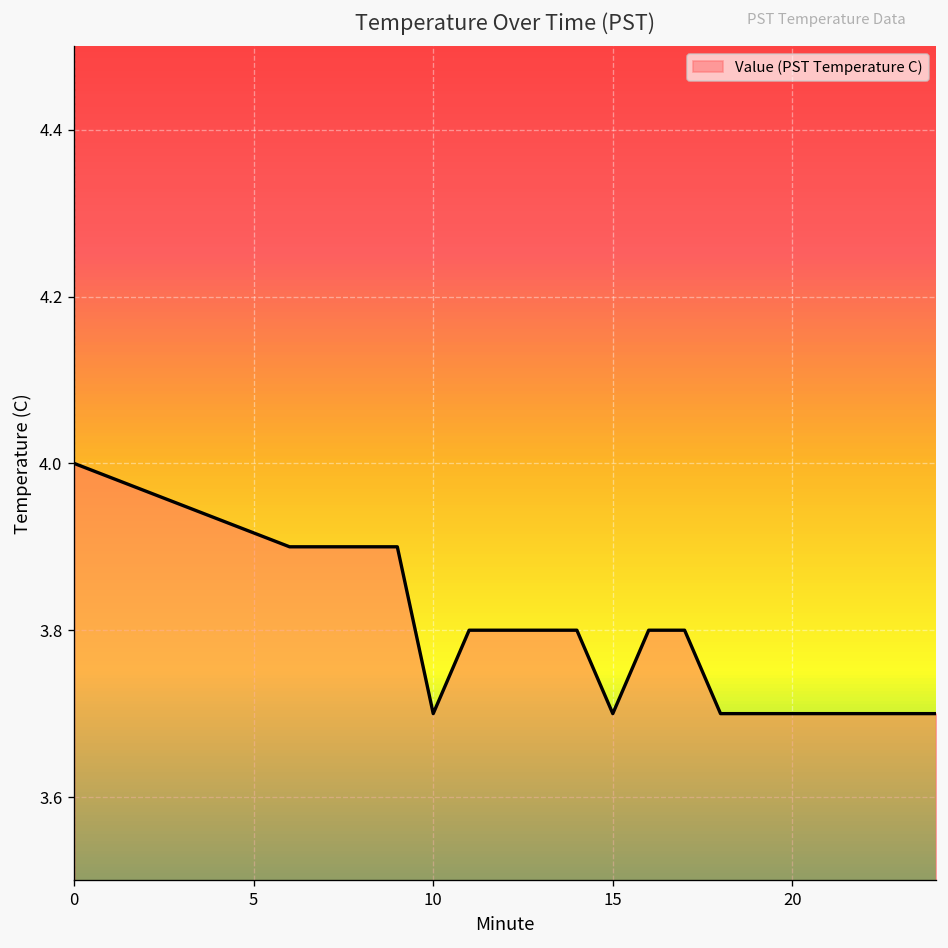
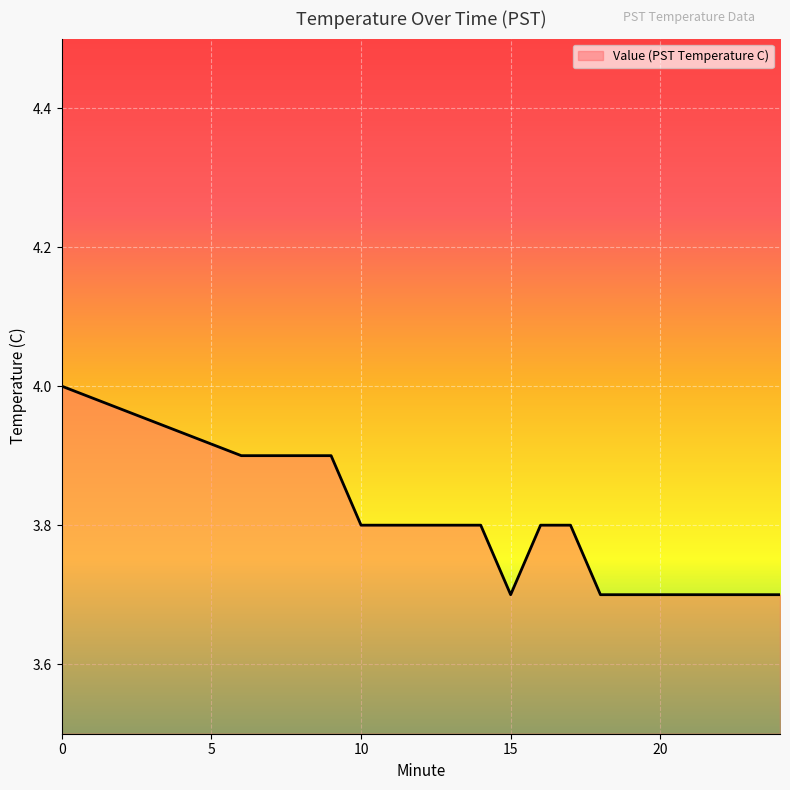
10: 3.7 -> 3.8
